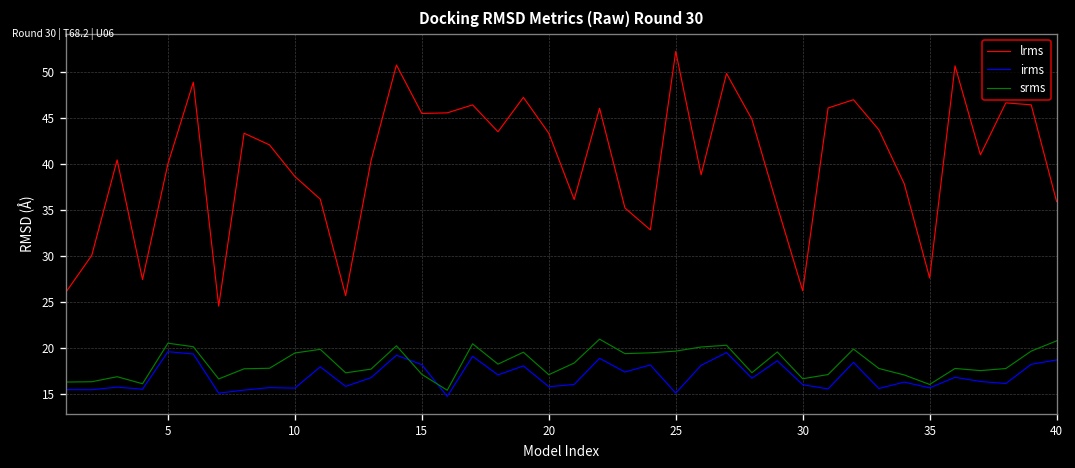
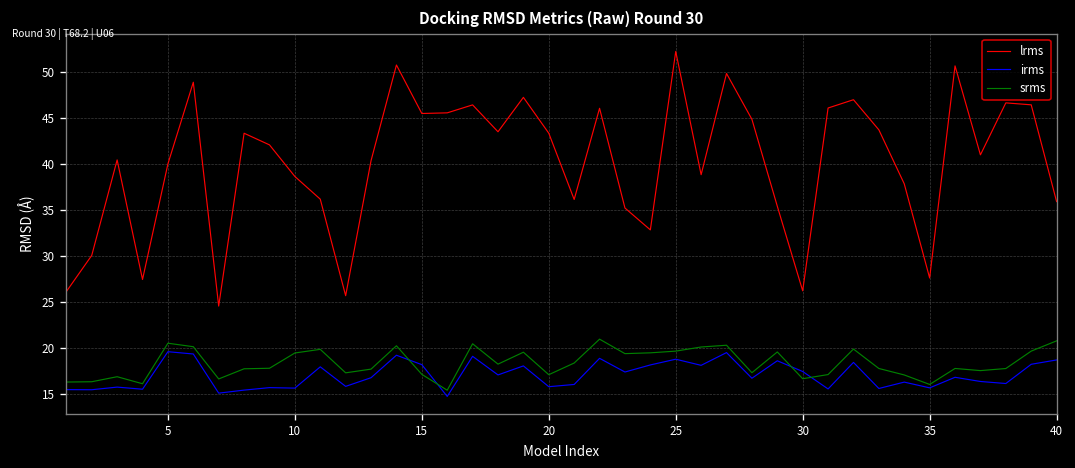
irms, 25: 15 -> 19
irms, 30: 16 -> 17
